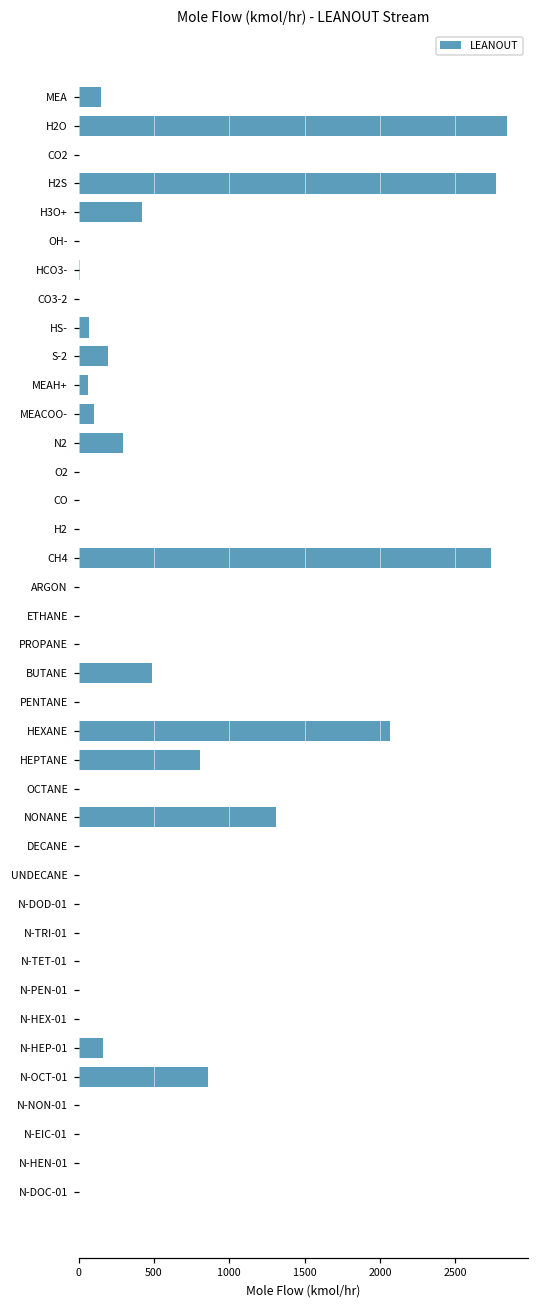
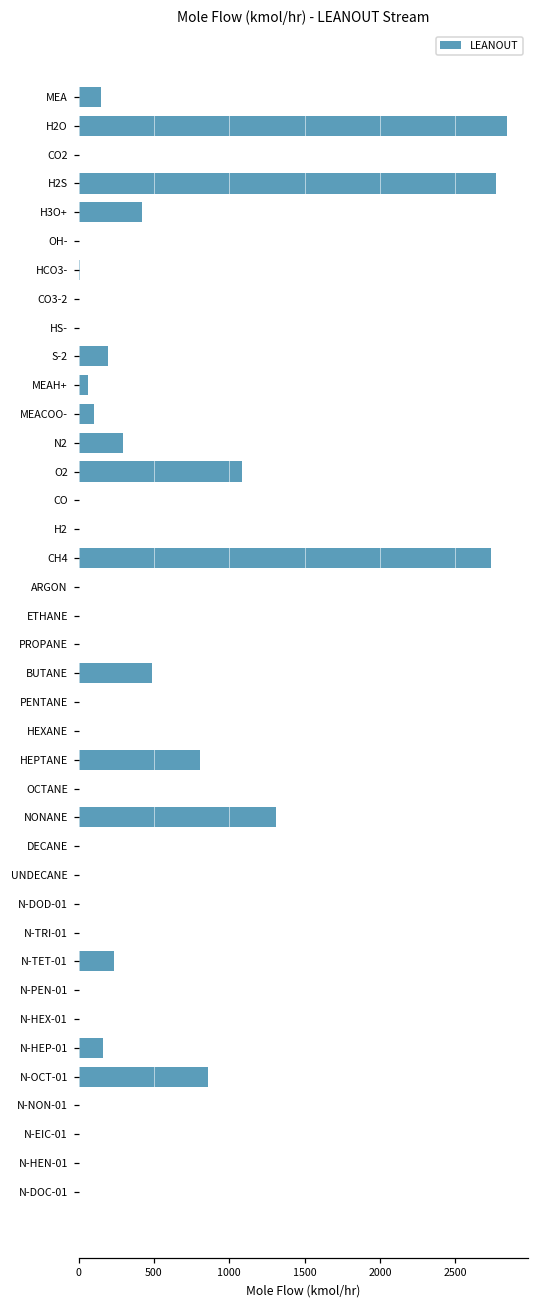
HS-: 70 -> 0
O2: 0 -> 1080
HEXANE: 2060 -> 0
N-TET-01: 0 -> 240
